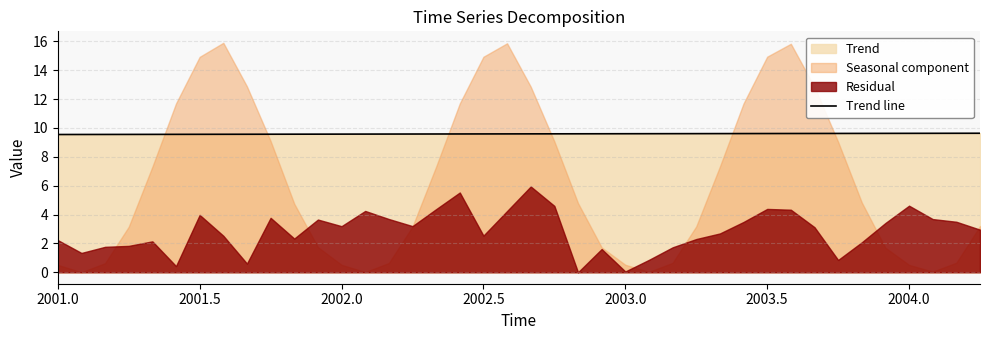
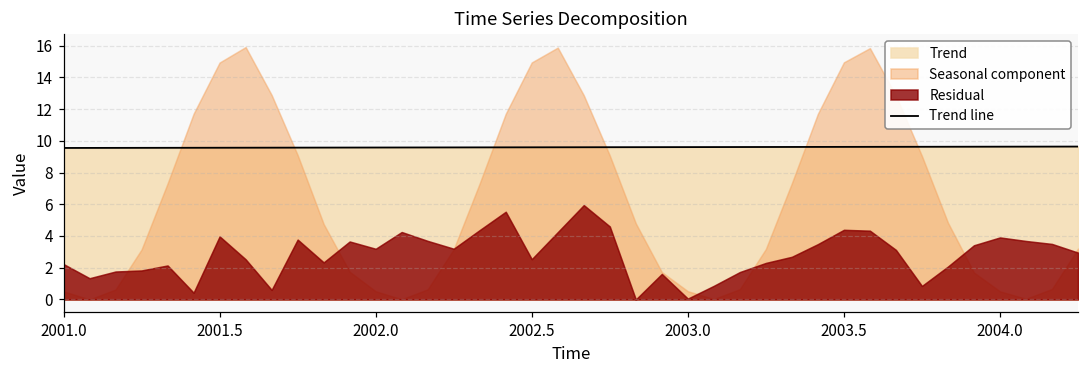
Residual, 2004.0: 4.6 -> 3.9
